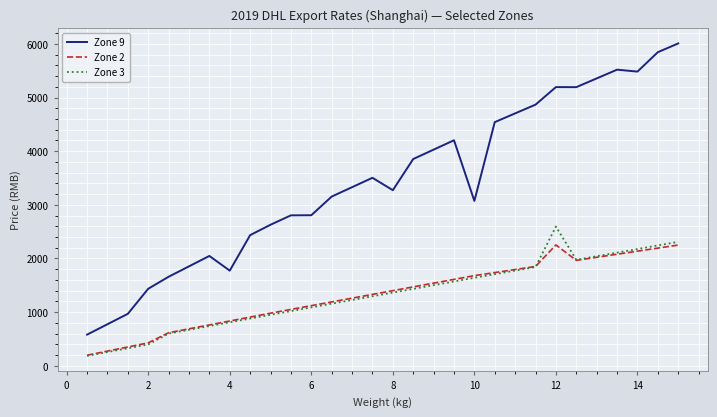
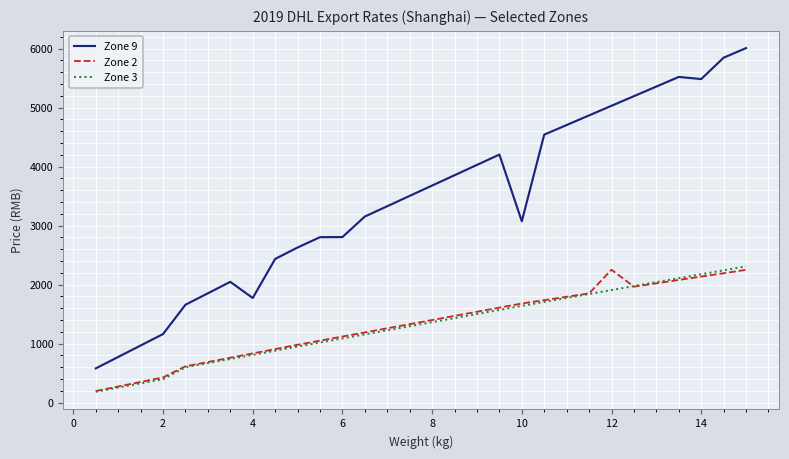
Zone 9, 2: 1400 -> 1200
Zone 9, 8: 3300 -> 3700
Zone 9, 12: 5200 -> 5000
Zone 3, 12: 2600 -> 1900
